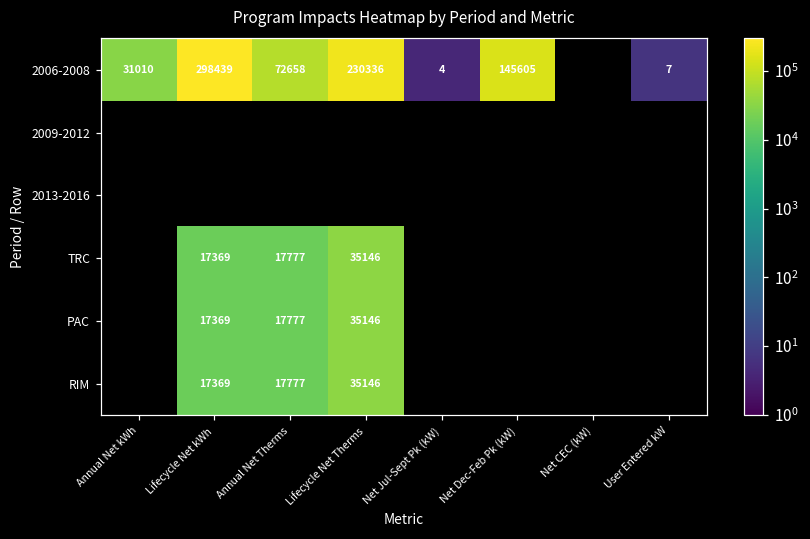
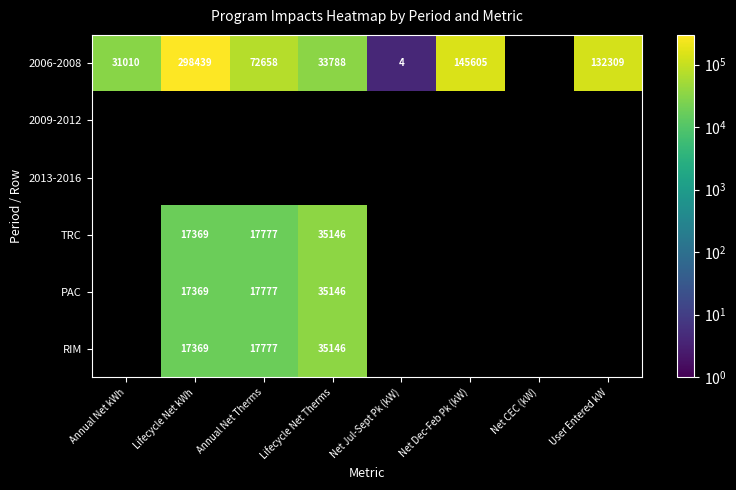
2006-2008, Lifecycle Net Therms: 230336 -> 33788
2006-2008, User Entered kW: 7 -> 132309
